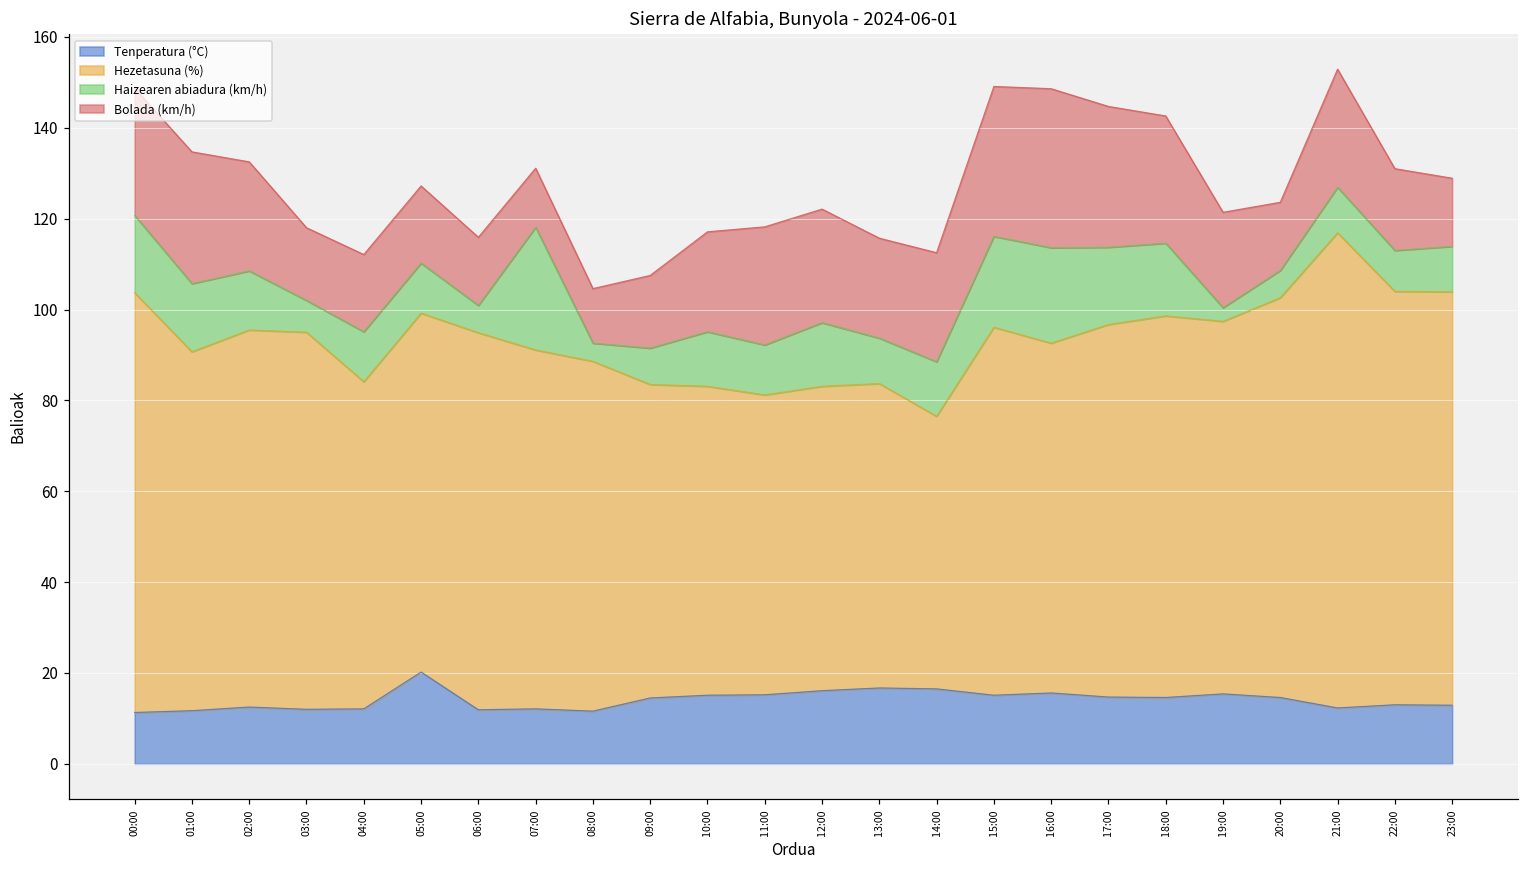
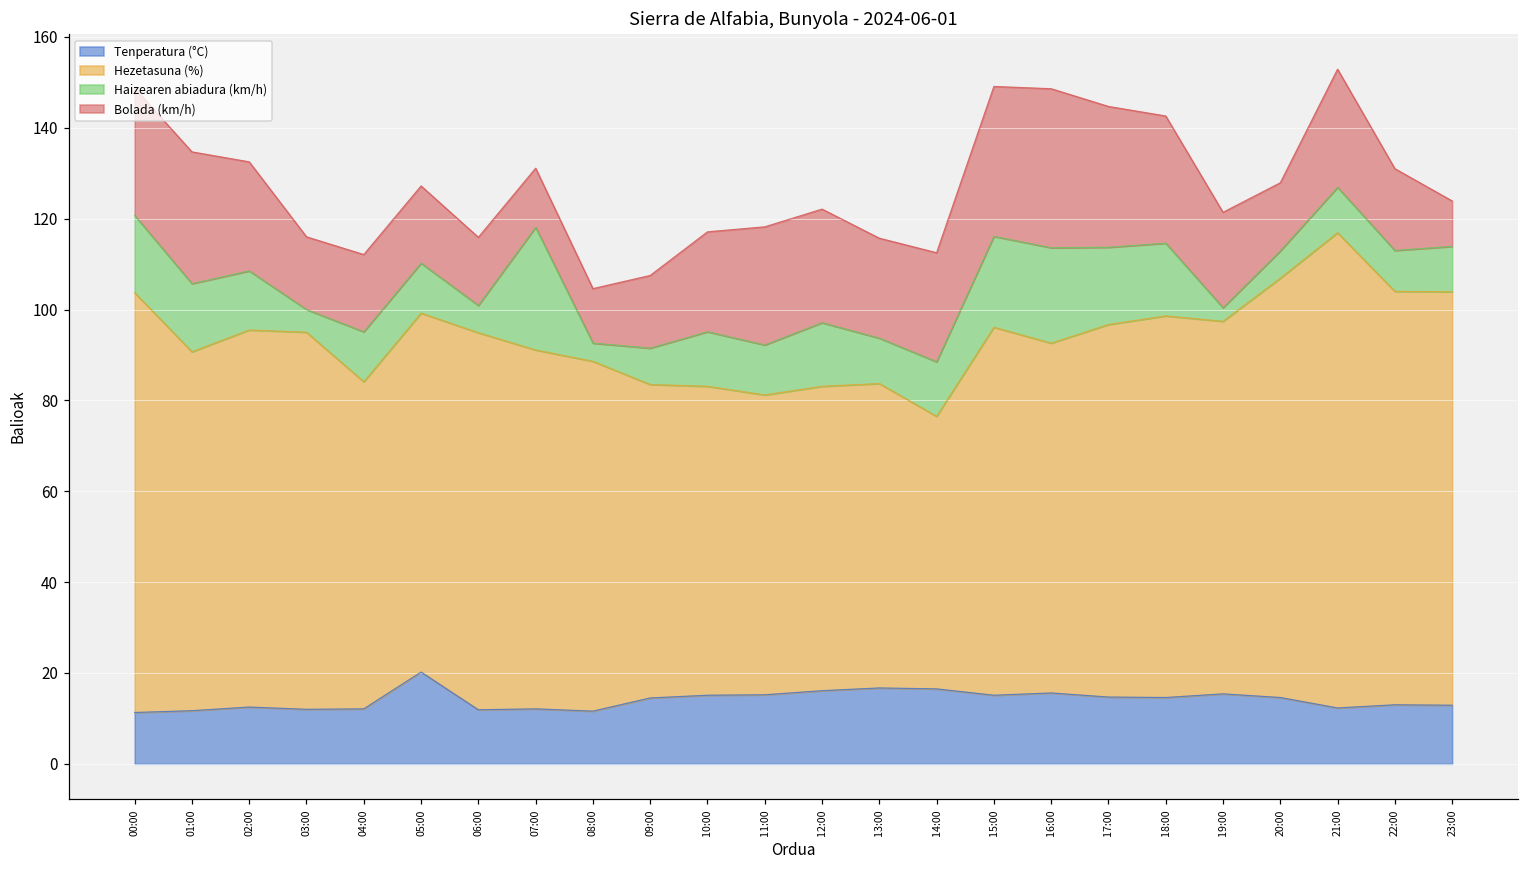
Haizearen abiadura (km/h), 03:00: 7 -> 5
Hezetasuna (%), 20:00: 88 -> 92
Bolada (km/h), 23:00: 15 -> 10
